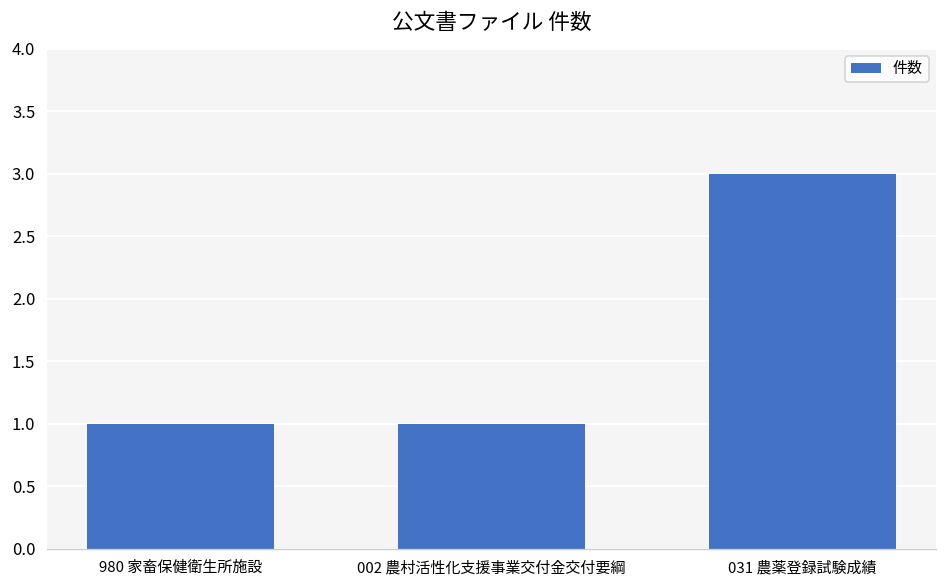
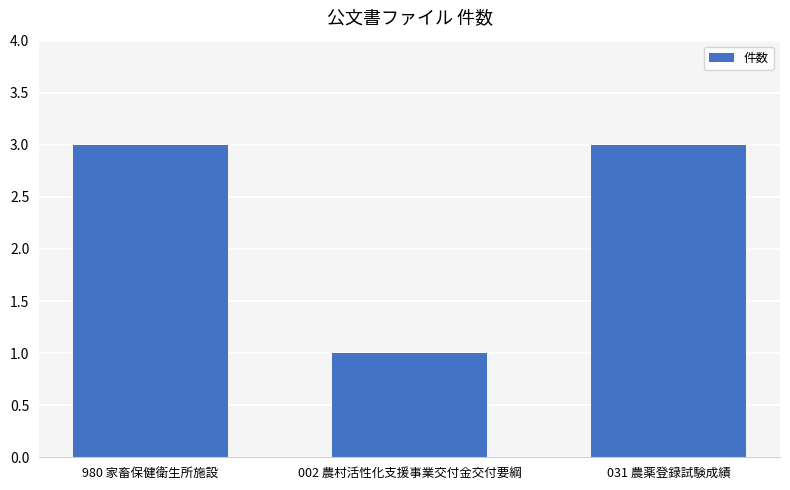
980 家畜保健衛生所施設: 1 -> 3
